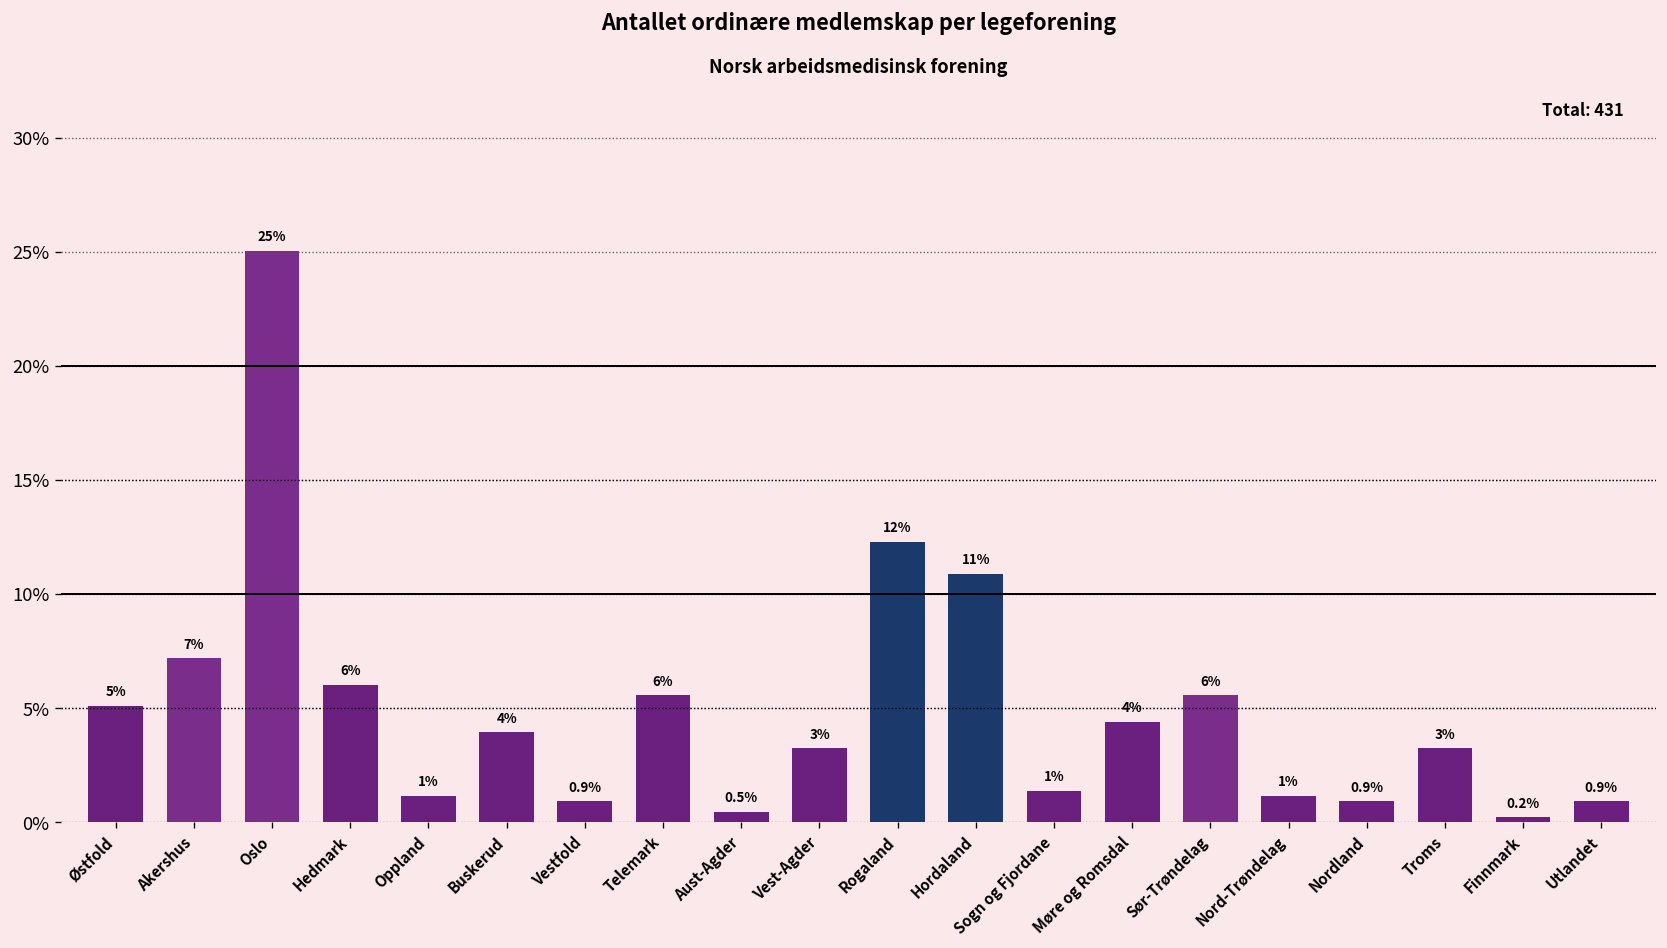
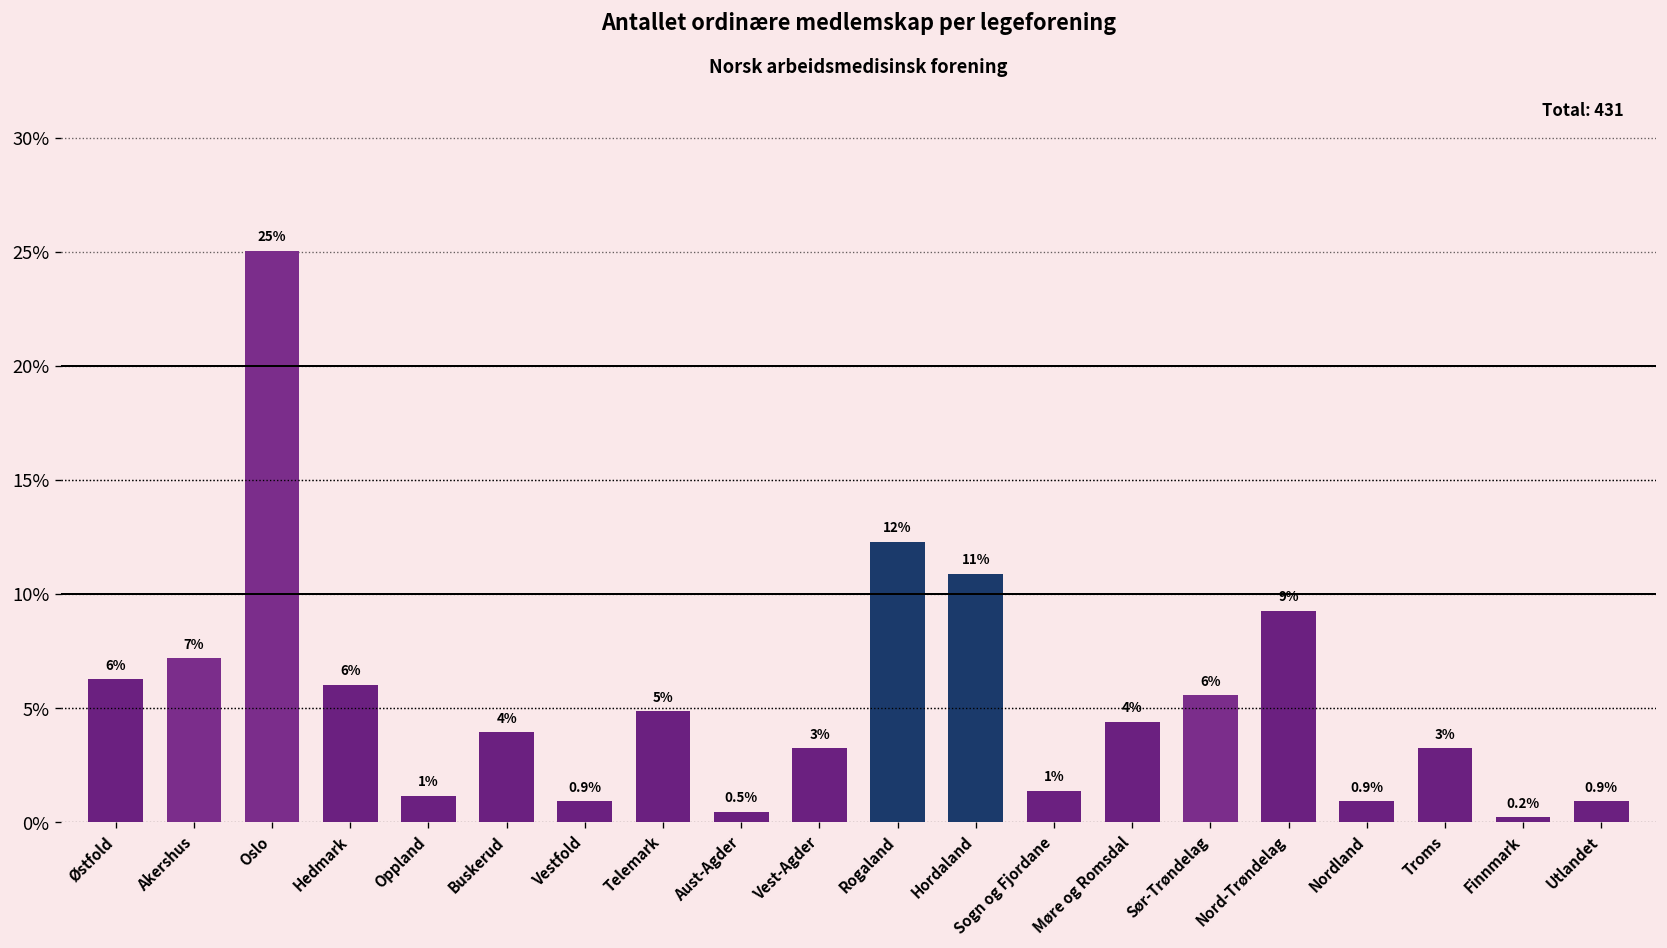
Østfold: 5% -> 6%
Telemark: 6% -> 5%
Nord-Trøndelag: 1% -> 9%
